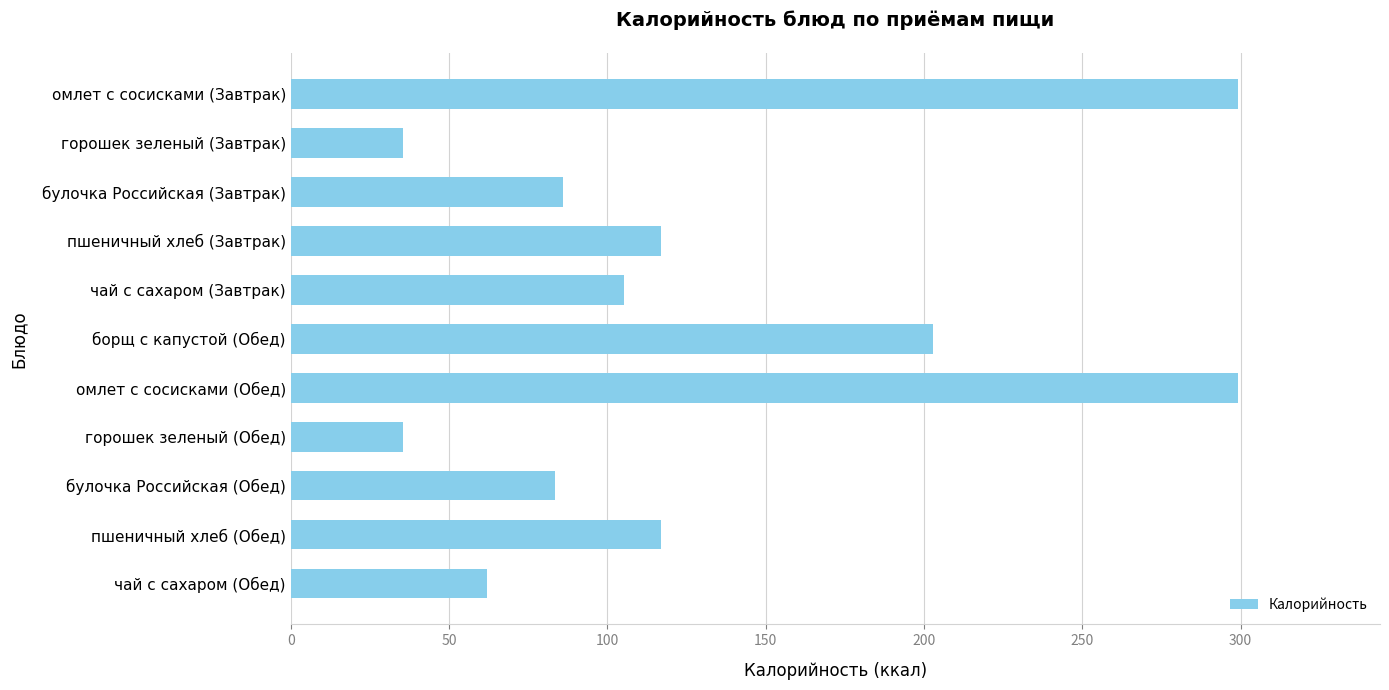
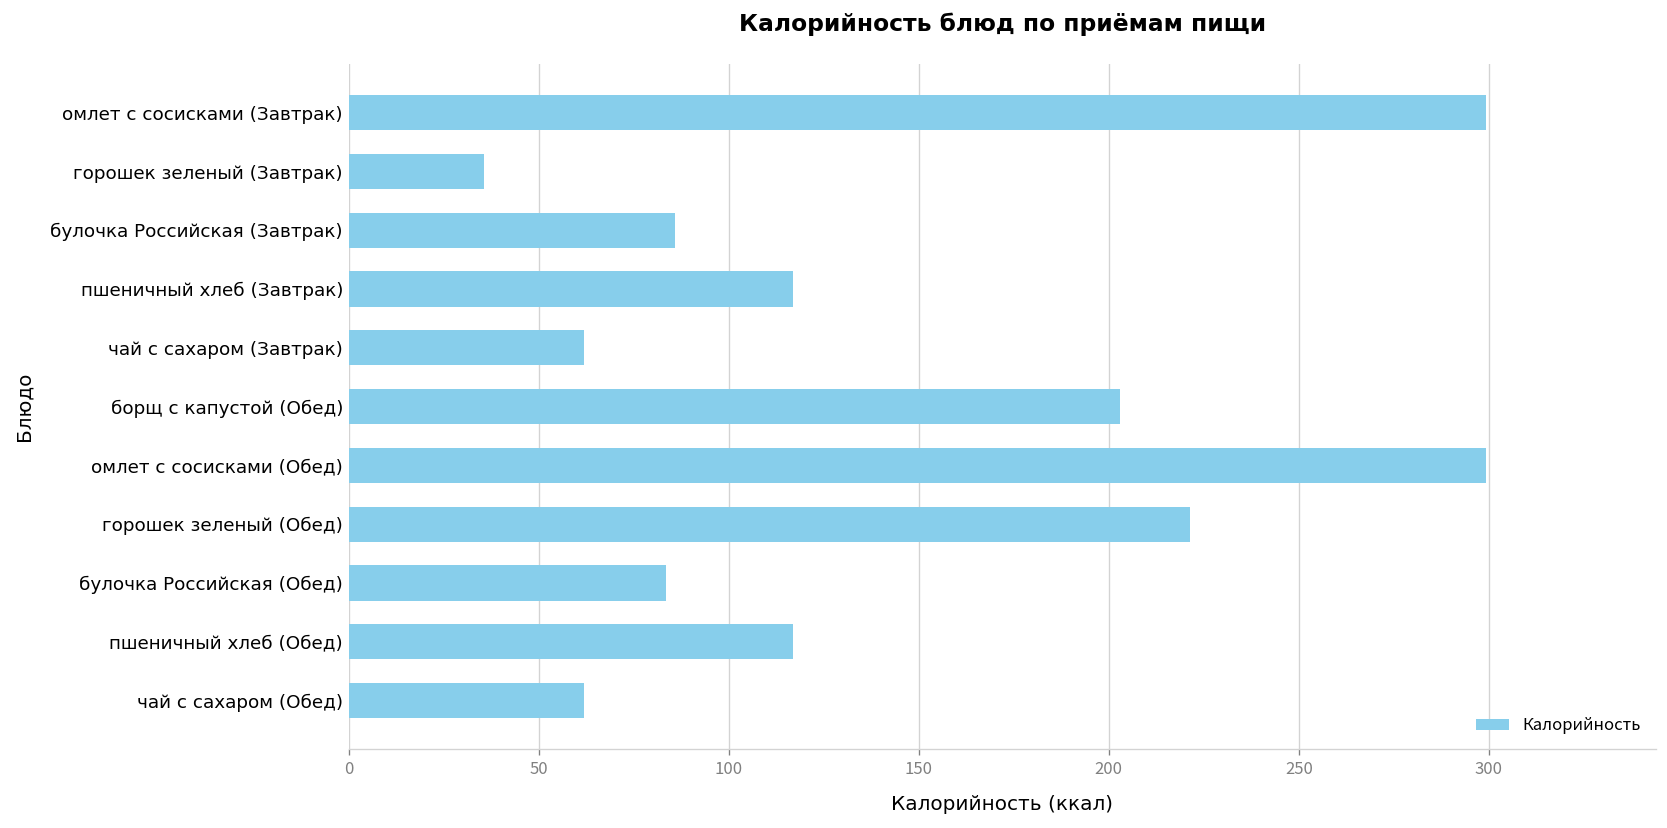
чай с сахаром (Завтрак): 105 -> 62
горошек зеленый (Обед): 36 -> 221
